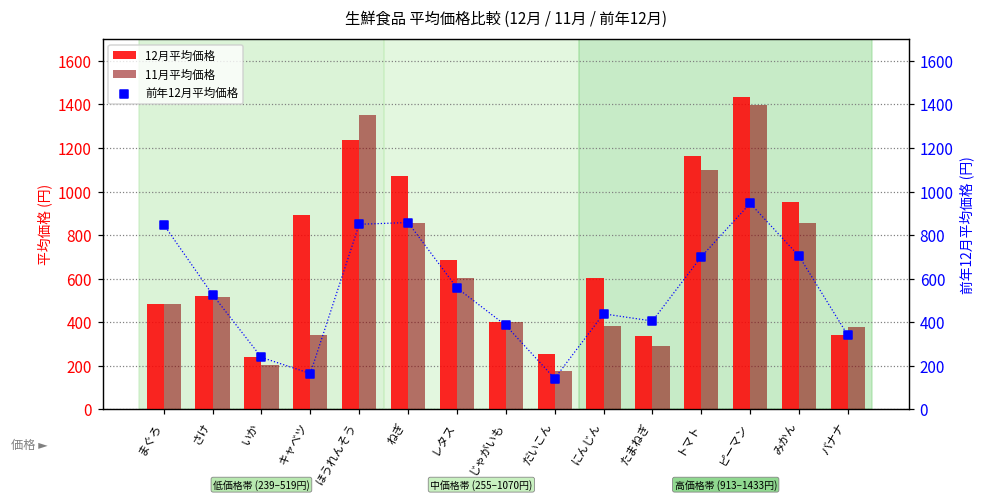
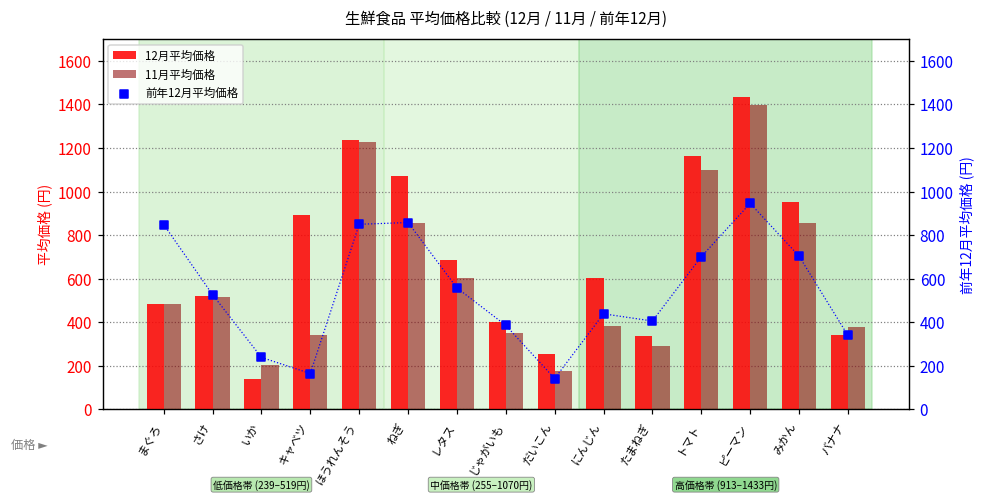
12月平均価格, いか: 240 -> 140
11月平均価格, ほうれんそう: 1350 -> 1230
11月平均価格, じゃがいも: 400 -> 350
